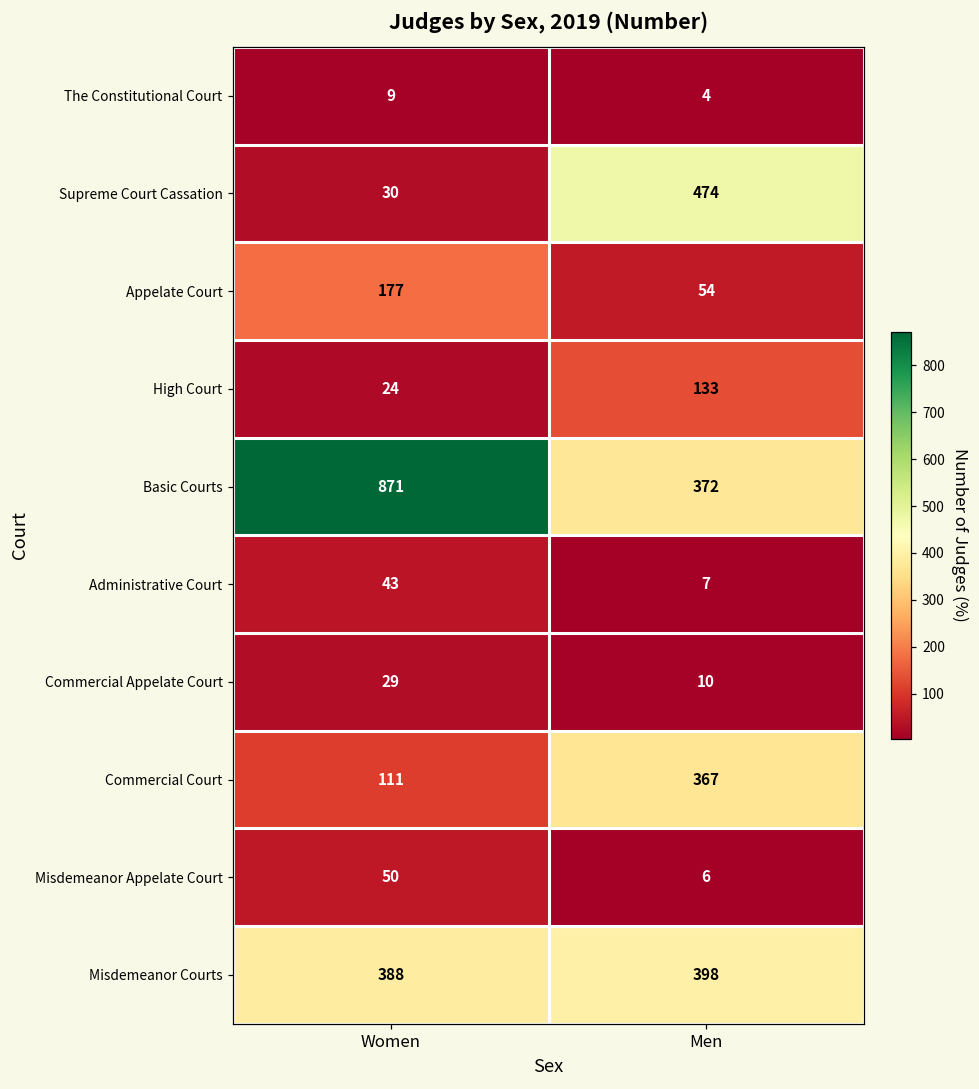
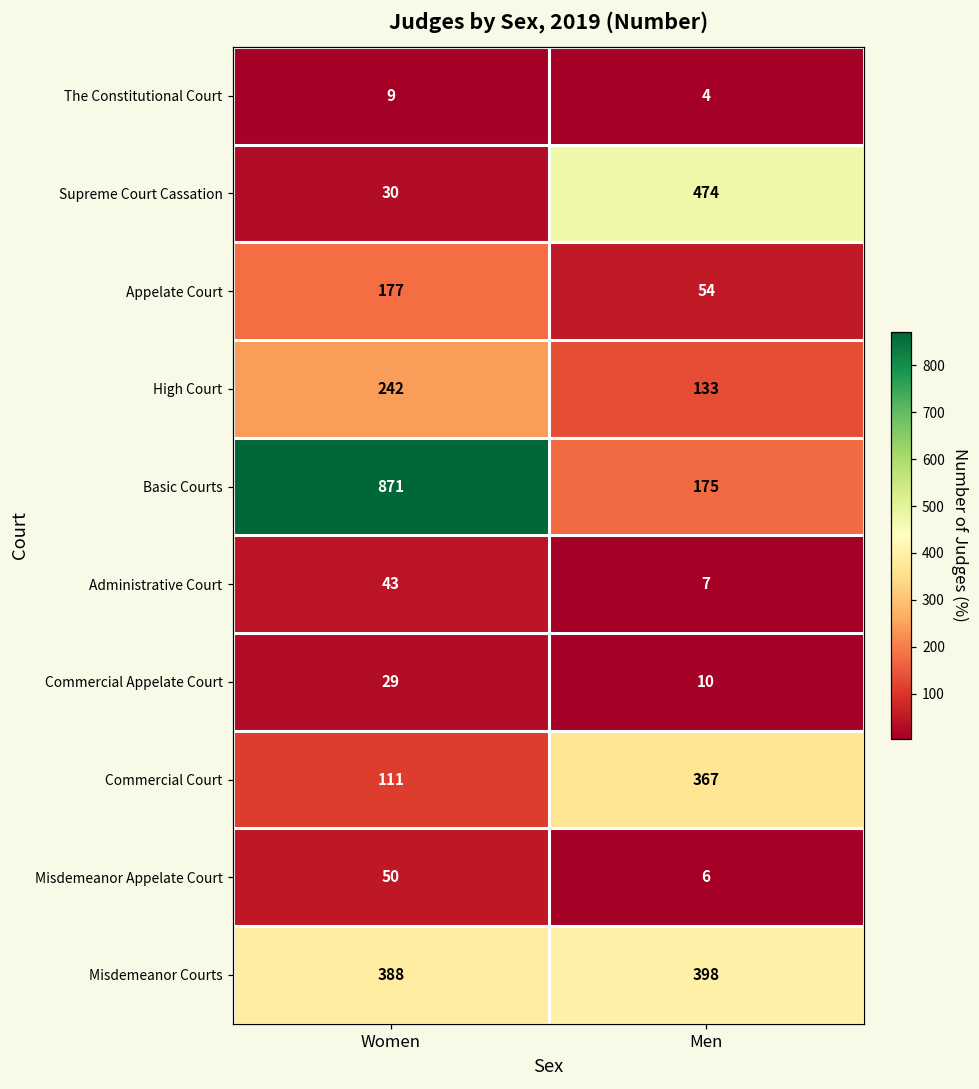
High Court, Women: 24 -> 242
Basic Courts, Men: 372 -> 175
